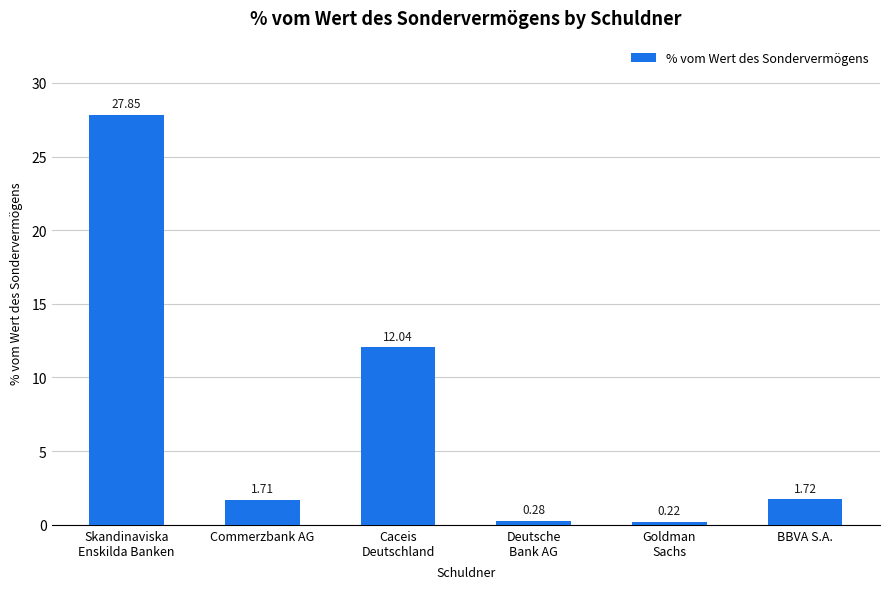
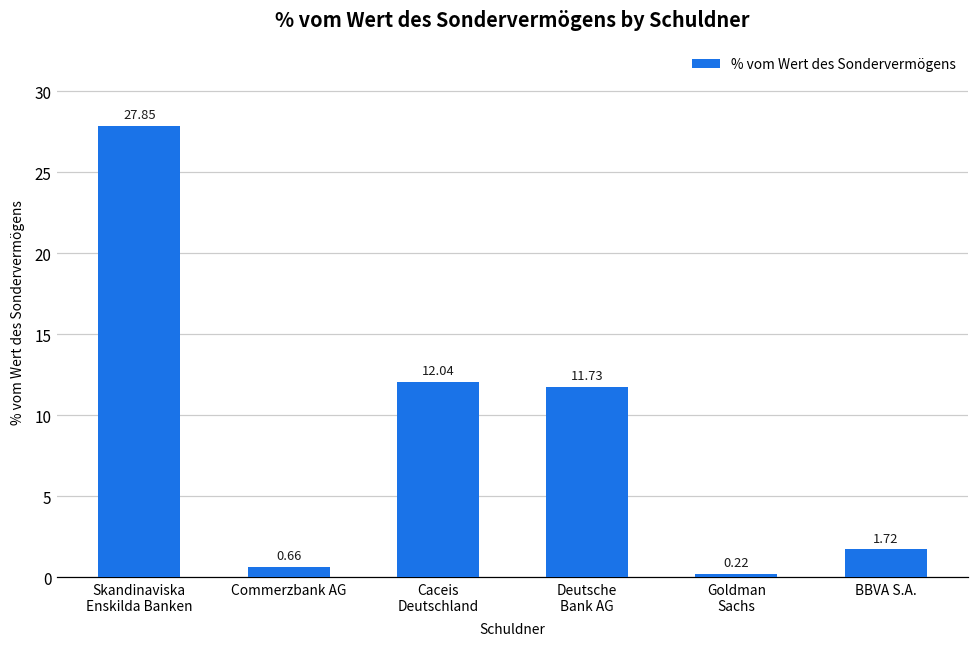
Commerzbank AG: 1.71 -> 0.66
Deutsche Bank AG: 0.28 -> 11.73
